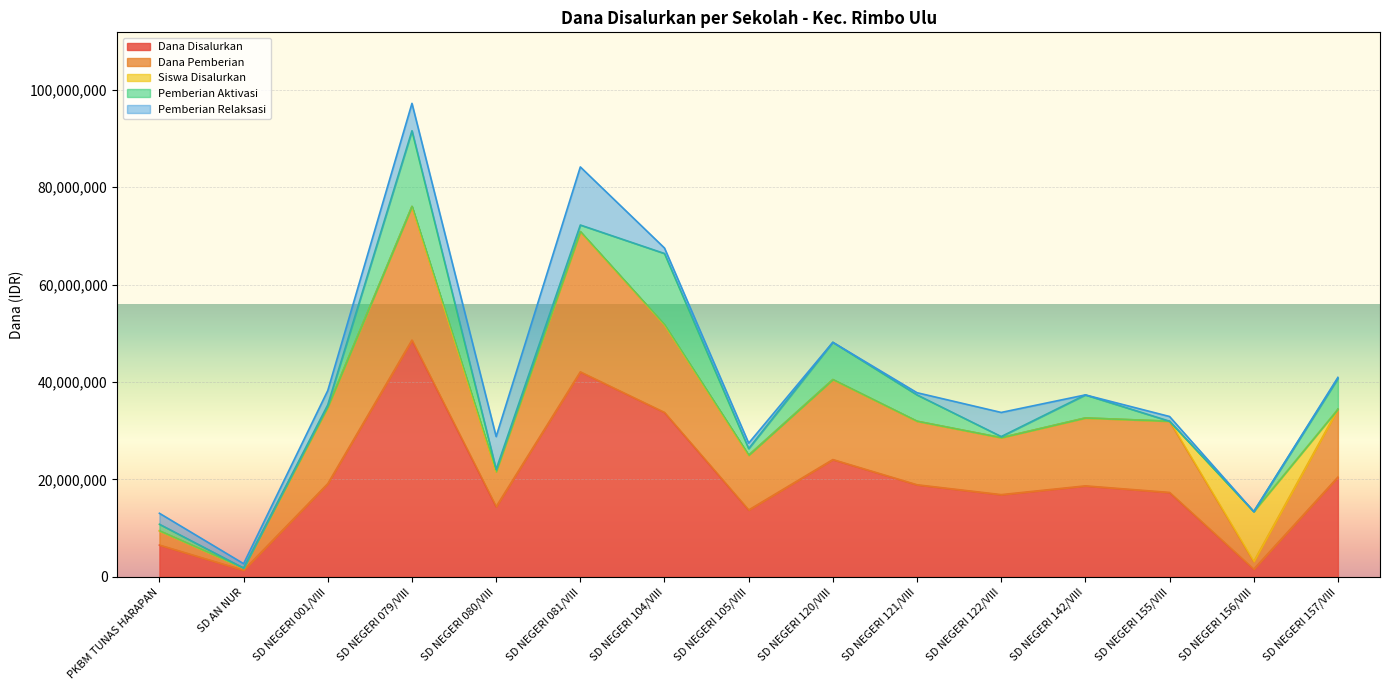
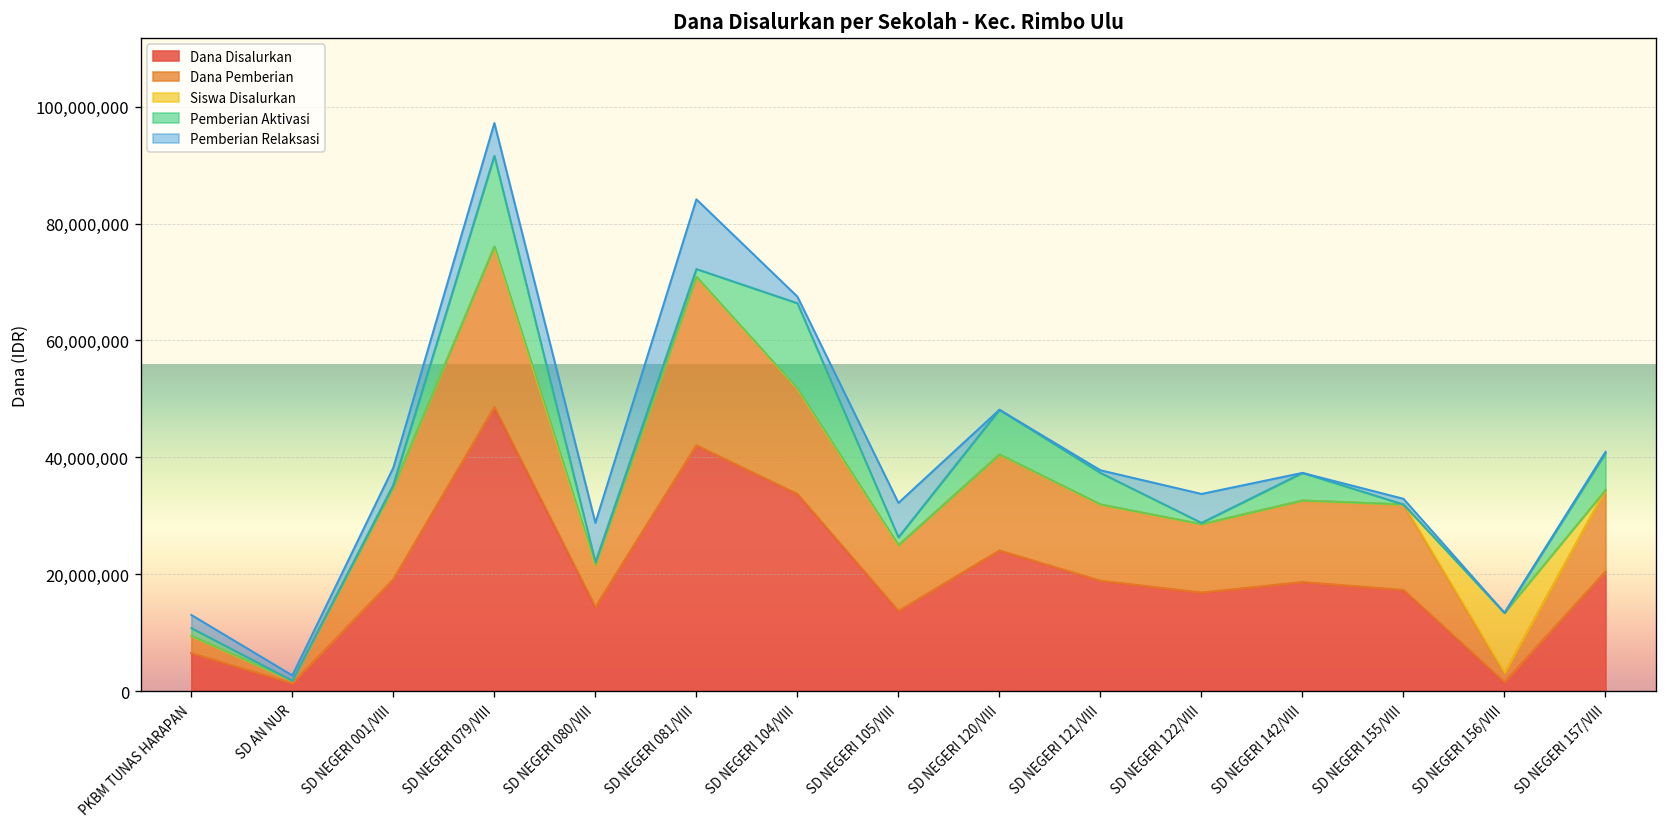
Pemberian Relaksasi, SD NEGERI 105/VIII: 1,000,000 -> 6,000,000
